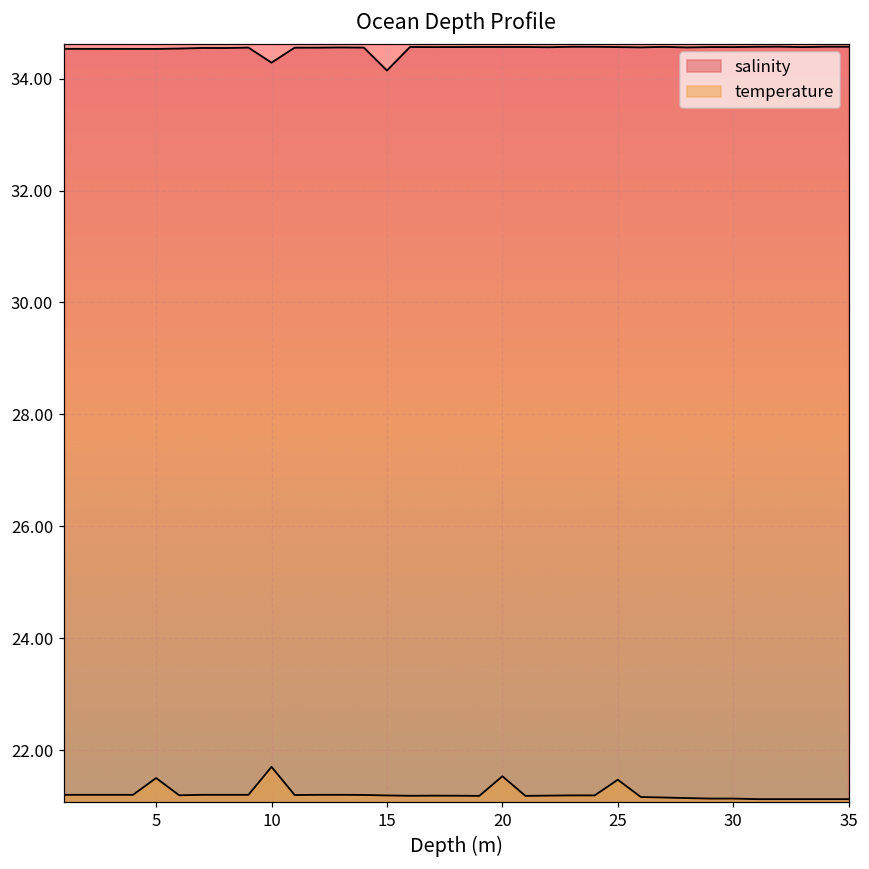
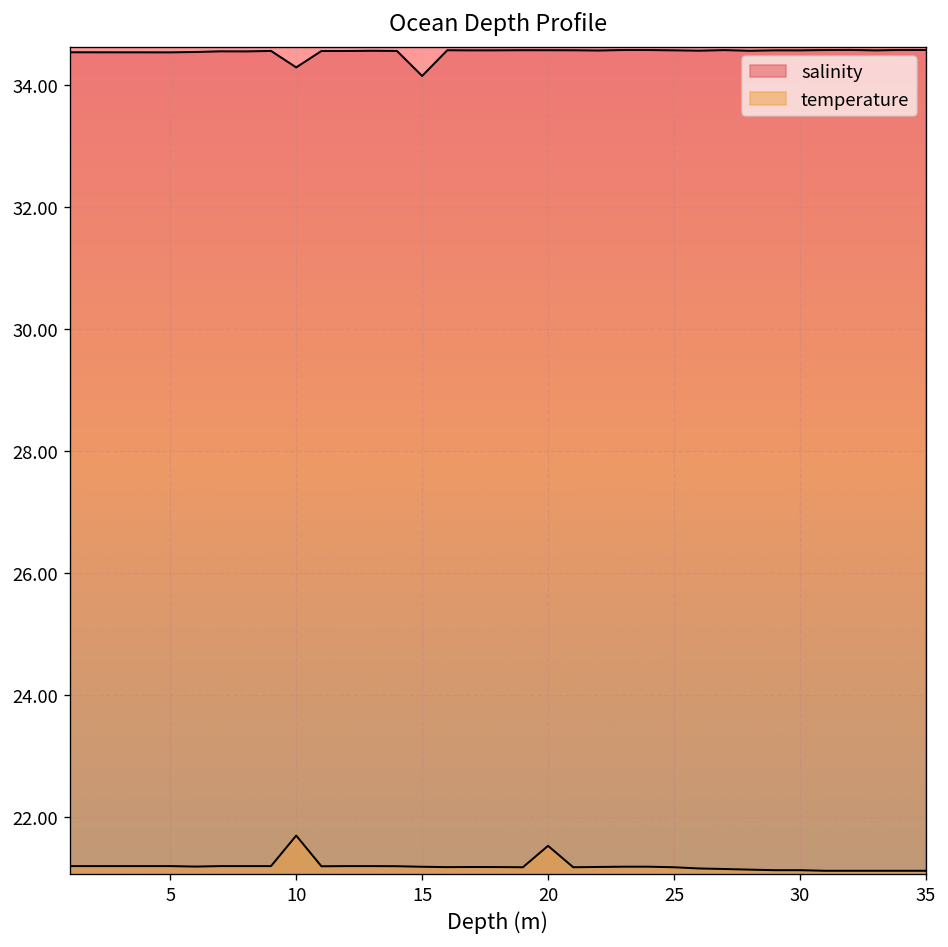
temperature, 5: 21.5 -> 21.2
temperature, 25: 21.5 -> 21.2
